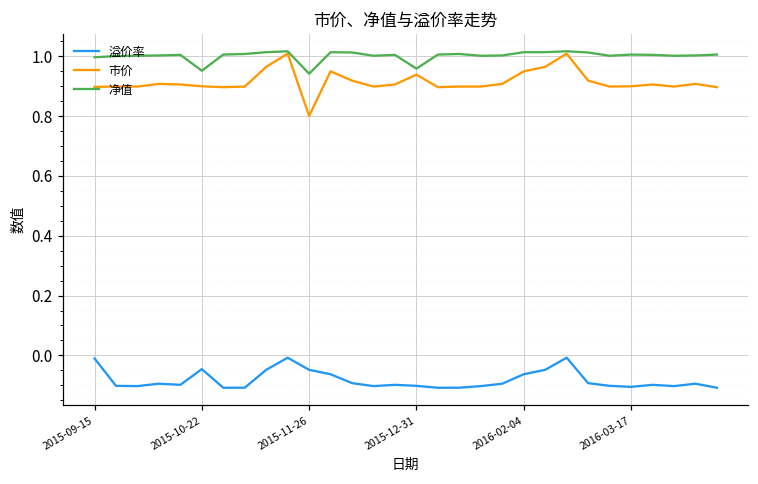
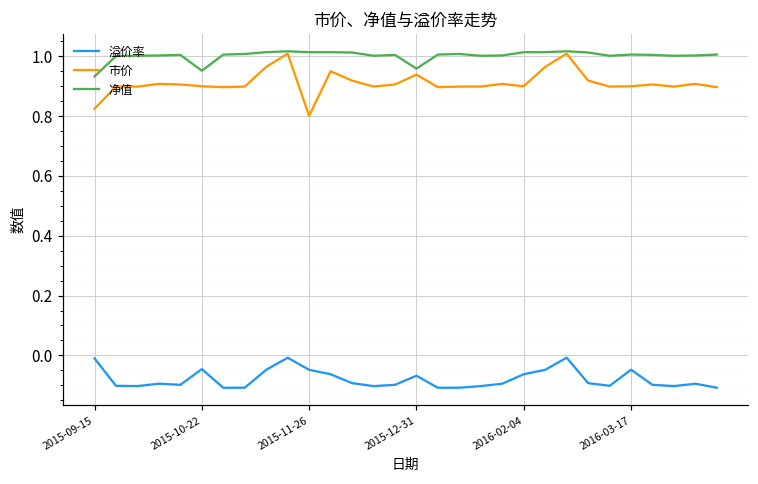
市价, 2015-09-15: 0.90 -> 0.83
净值, 2015-09-15: 1.00 -> 0.93
净值, 2015-11-26: 0.94 -> 1.01
溢价率, 2015-12-31: -0.10 -> -0.07
市价, 2016-02-04: 0.95 -> 0.90
溢价率, 2016-03-17: -0.11 -> -0.05
